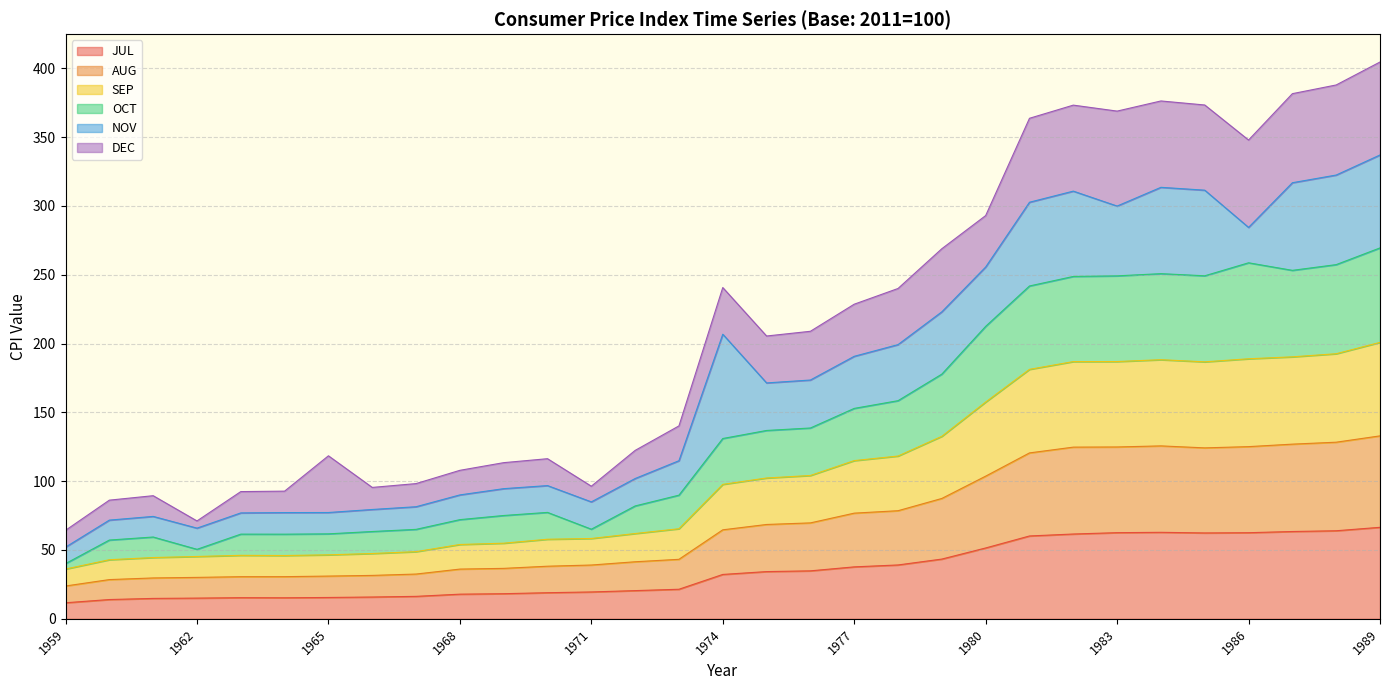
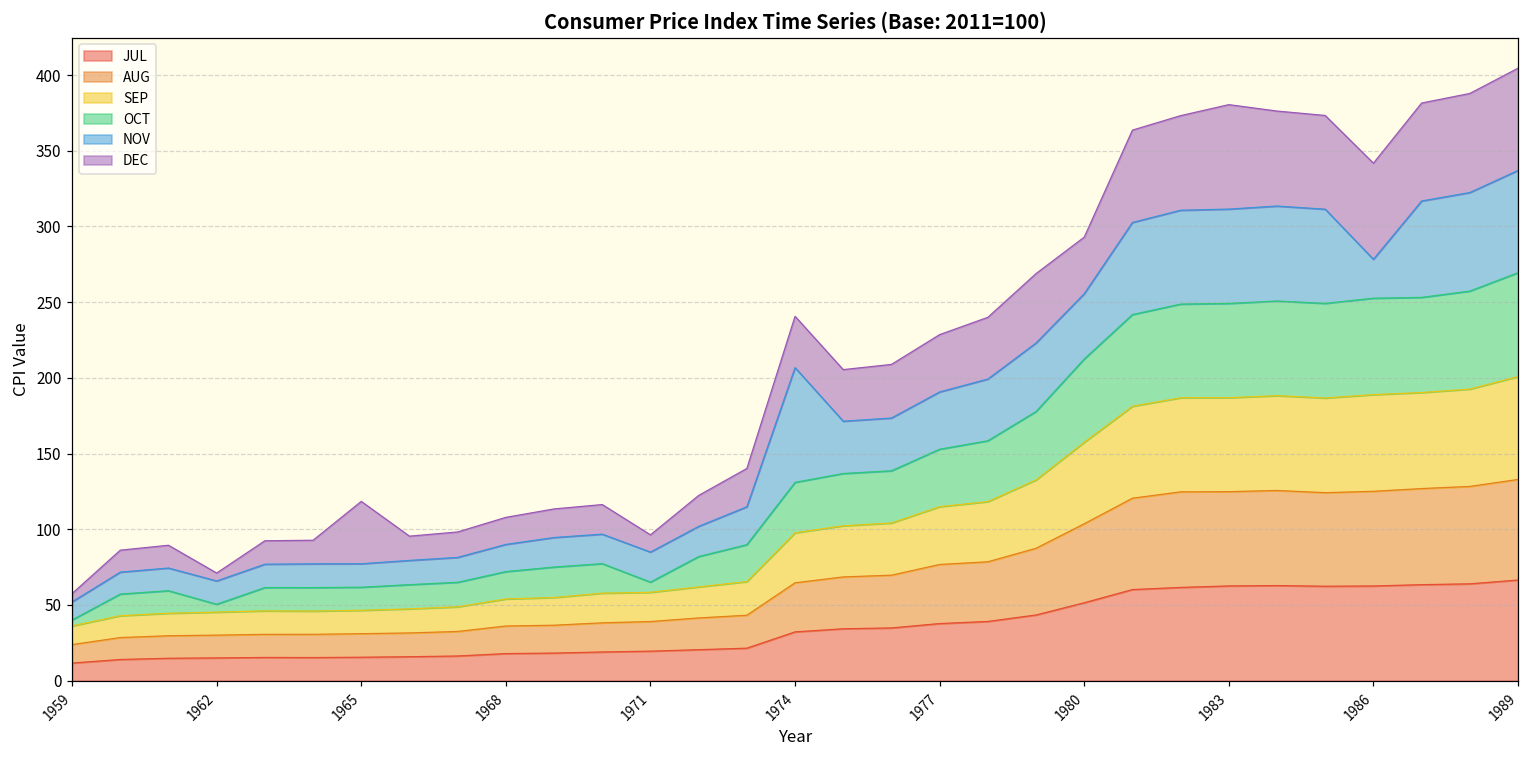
DEC, 1959: 12 -> 5
NOV, 1983: 51 -> 62
OCT, 1986: 70 -> 64
